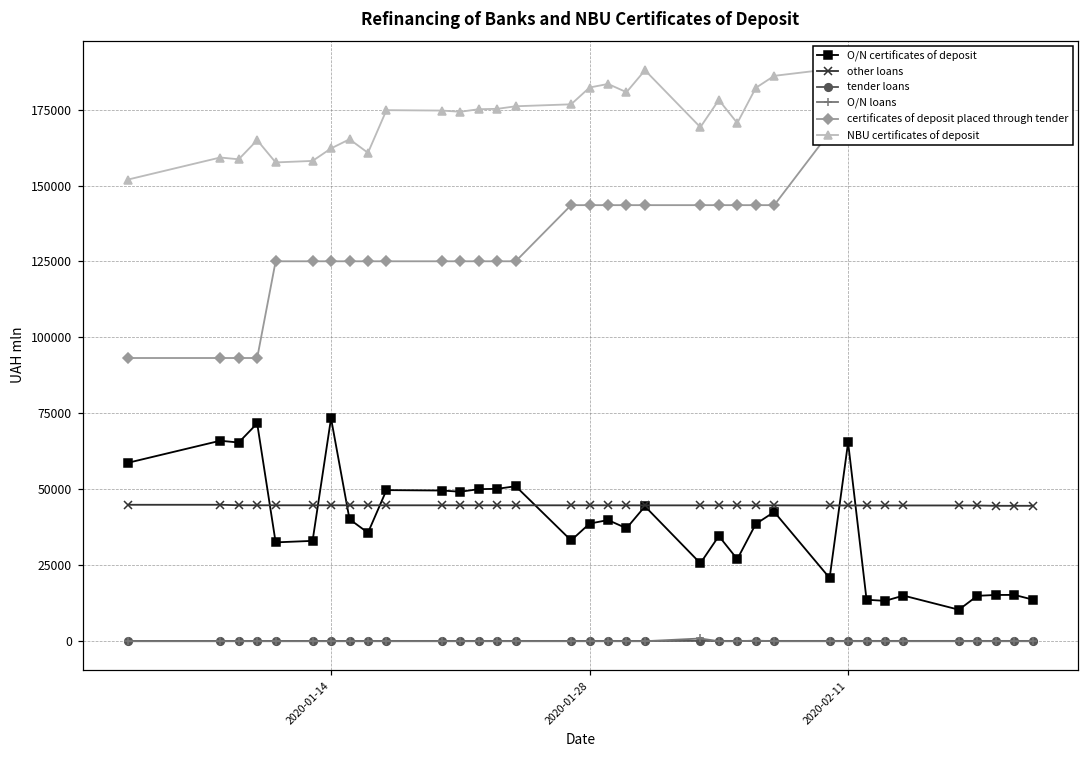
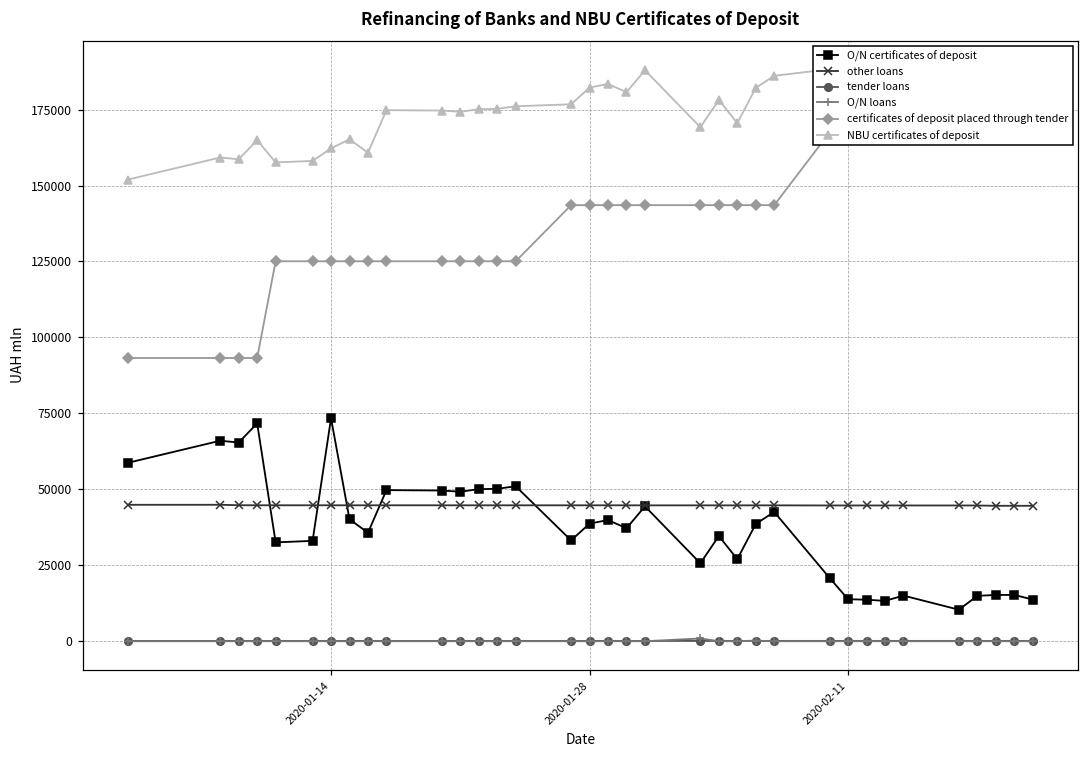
O/N certificates of deposit, 2020-02-11: 65000 -> 14000
